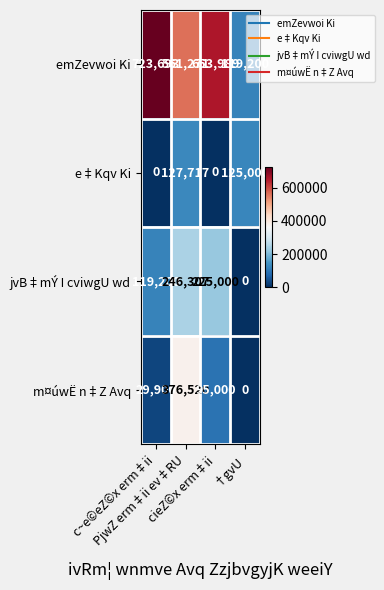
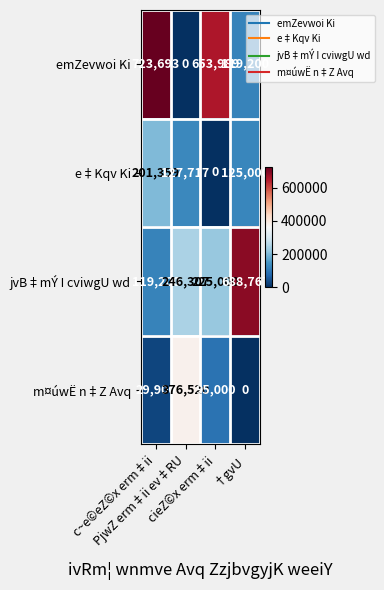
emZevwoi Ki, PjwZ erm‡ii ev‡RU: 561,271 -> 0
e‡Kqv Ki, c~e©eZ©x erm‡ii: 0 -> 201,359
jvB‡mÝ I cviwgU wd, †gvU: 0 -> 688,767
